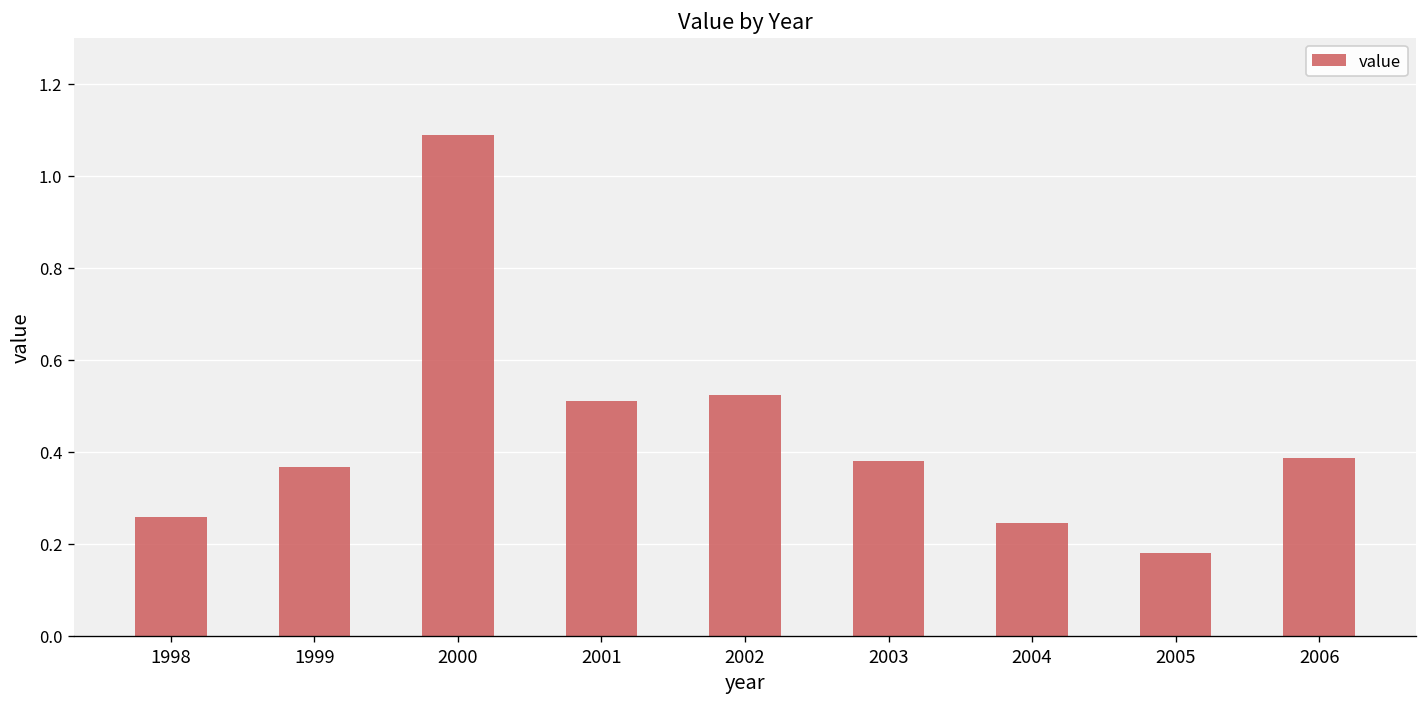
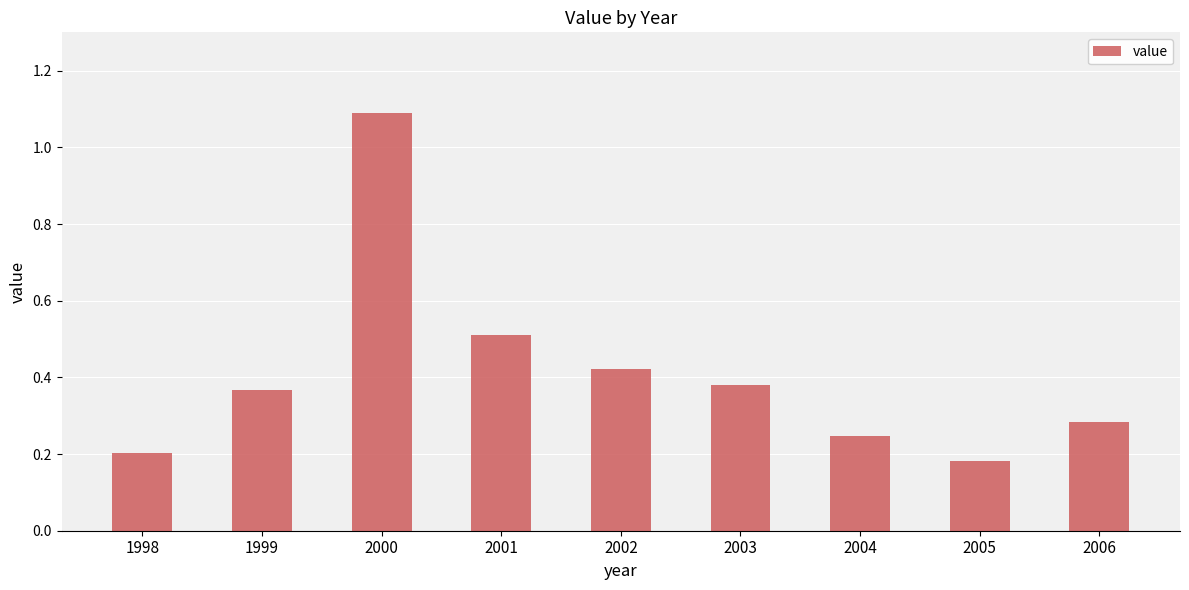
1998: 0.26 -> 0.20
2002: 0.52 -> 0.42
2006: 0.39 -> 0.28
